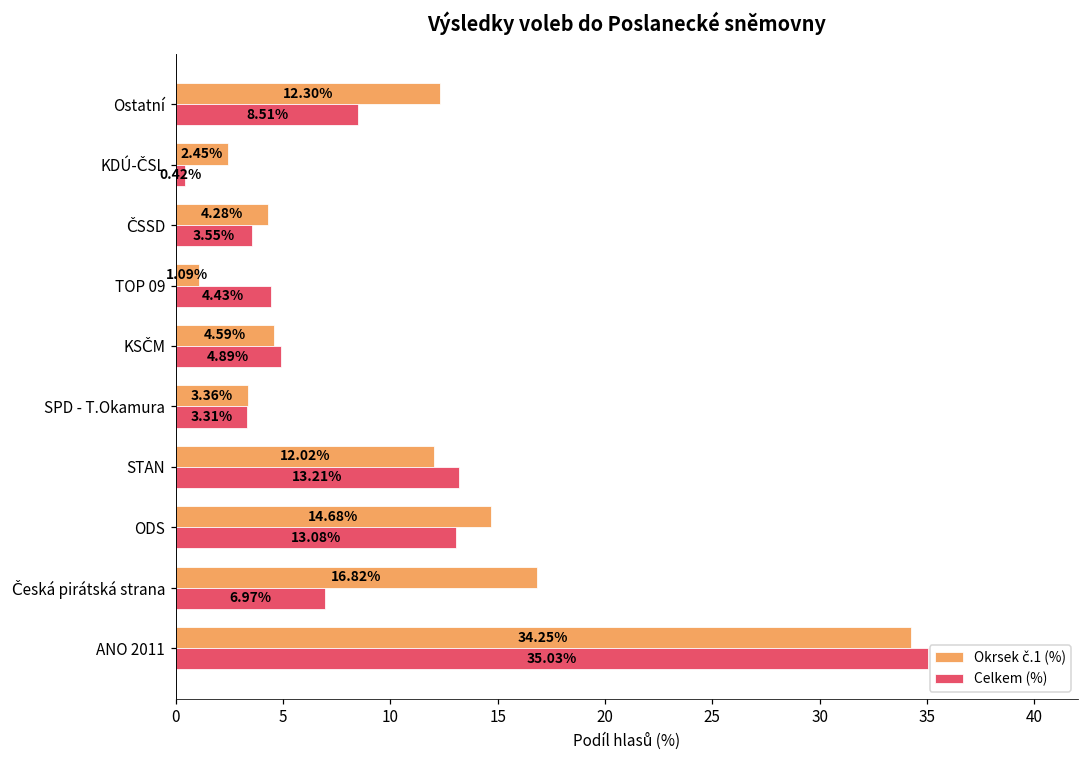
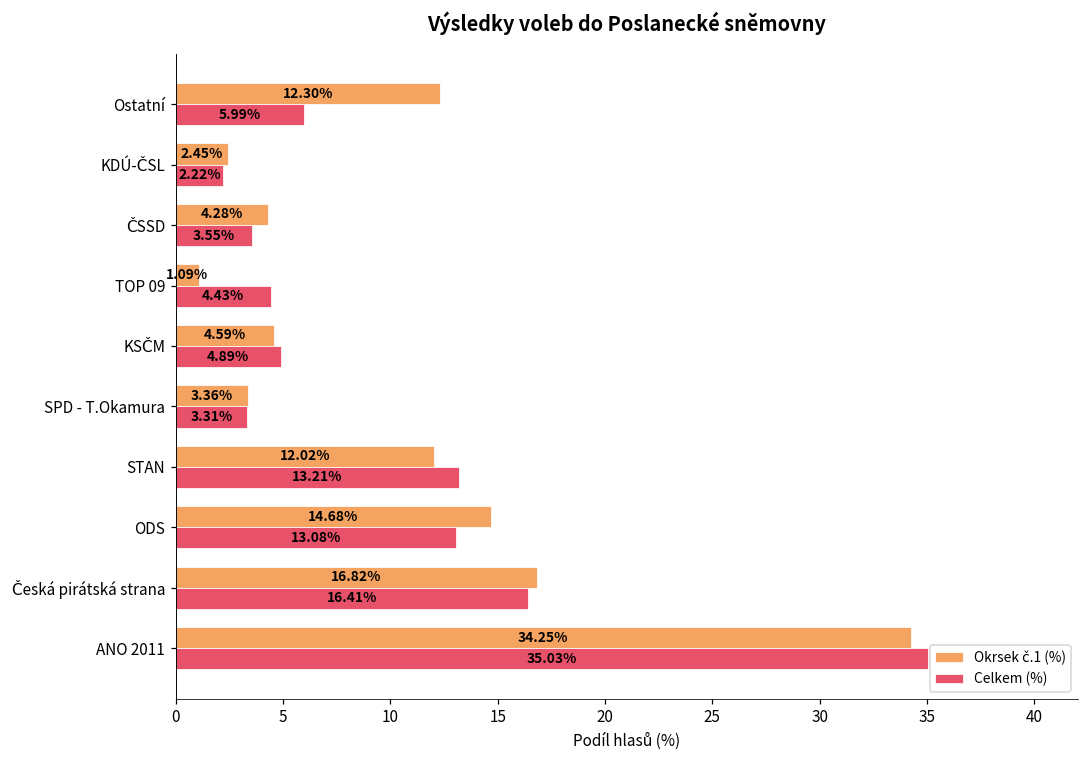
Celkem (%), Ostatní: 8.51% -> 5.99%
Celkem (%), KDÚ-ČSL: 0.42% -> 2.22%
Celkem (%), Česká pirátská strana: 6.97% -> 16.41%
